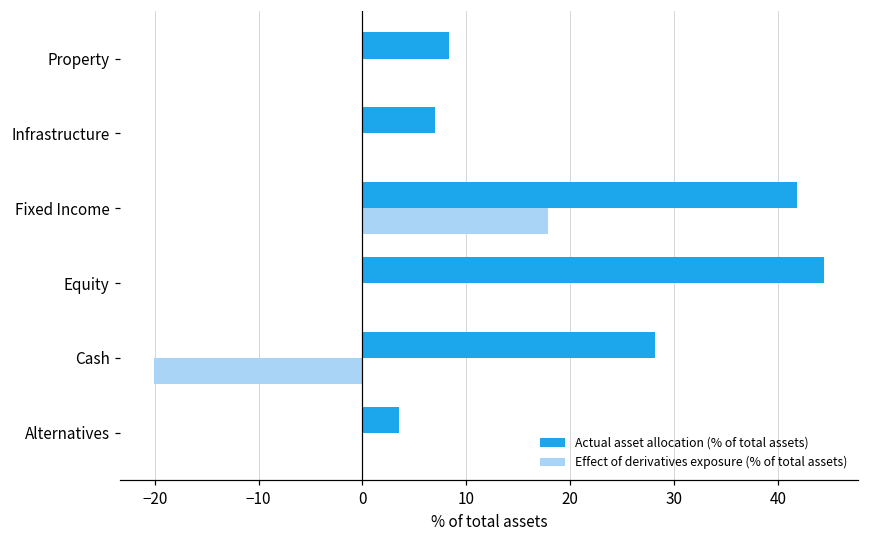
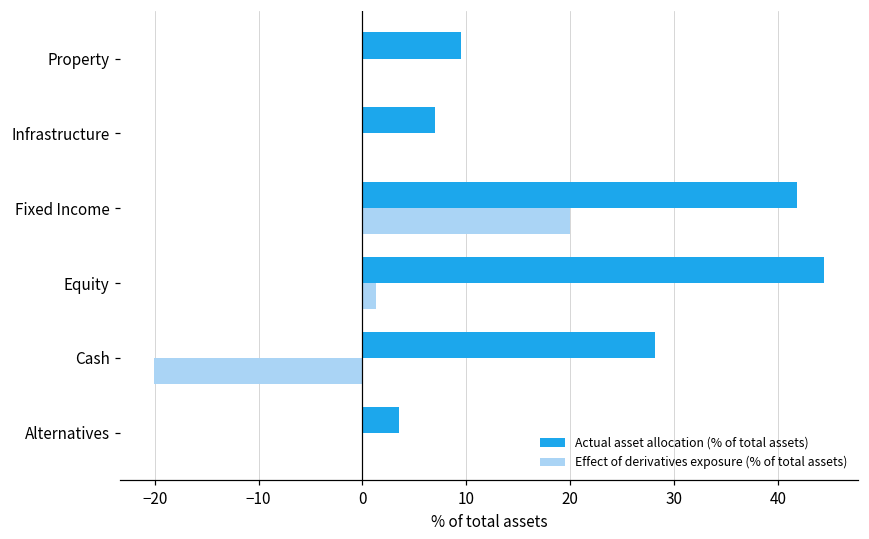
Actual asset allocation (% of total assets), Property: 8 -> 9
Effect of derivatives exposure (% of total assets), Fixed Income: 18 -> 20
Effect of derivatives exposure (% of total assets), Equity: 0 -> 1
